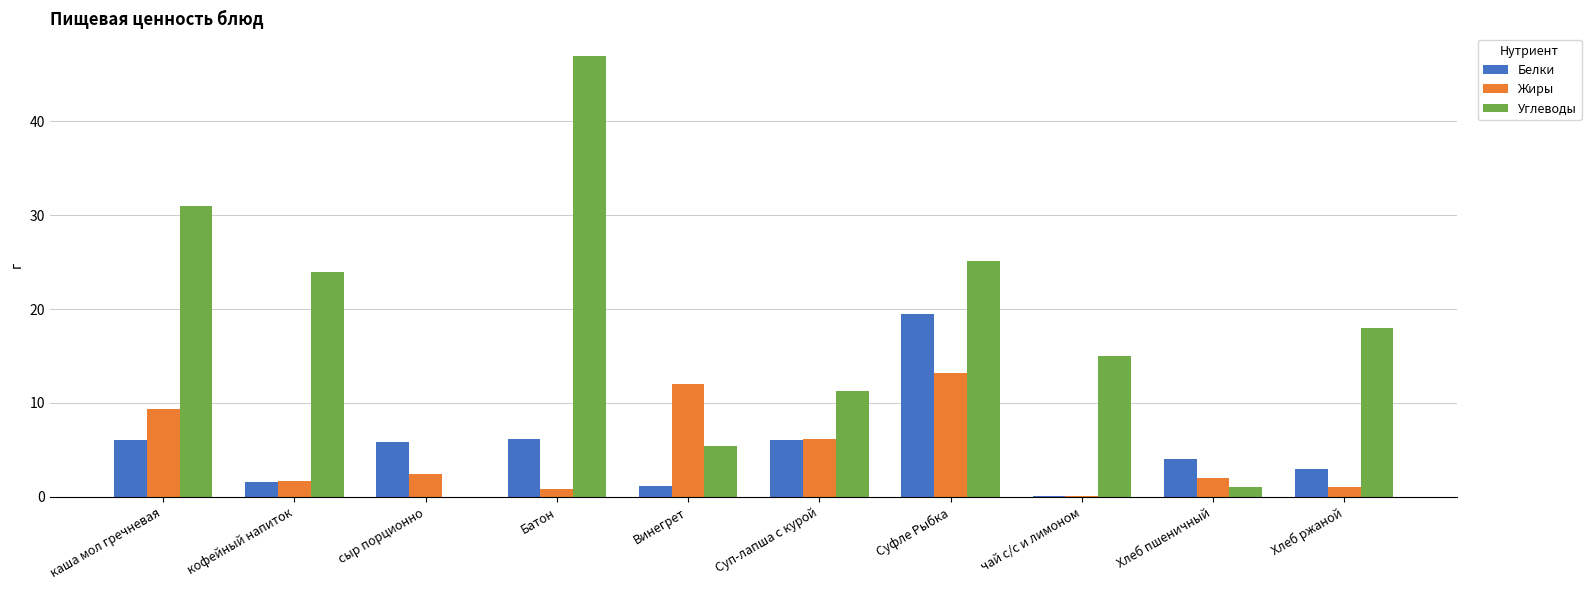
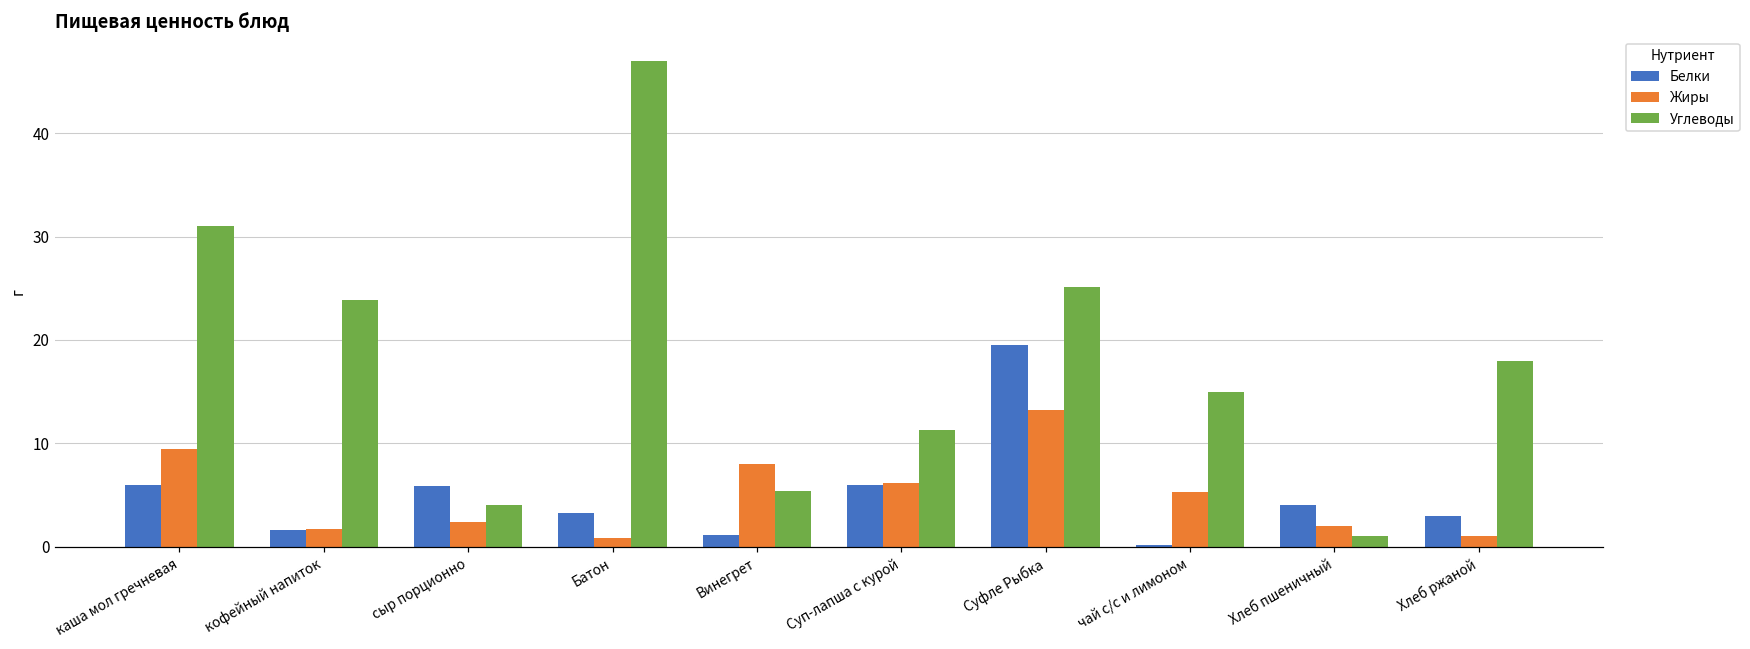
Углеводы, сыр порционно: 0 -> 4
Белки, Батон: 6 -> 3
Жиры, Винегрет: 12 -> 8
Жиры, чай с/с и лимоном: 0 -> 5
